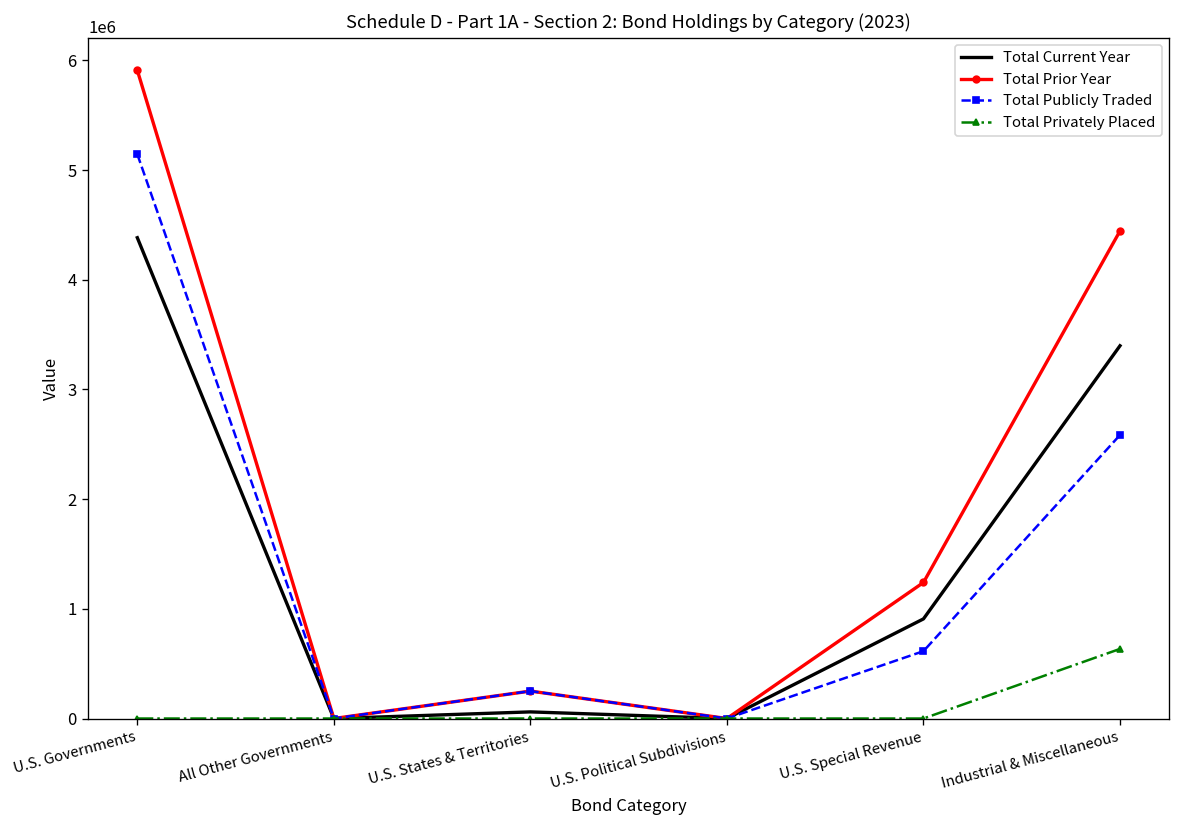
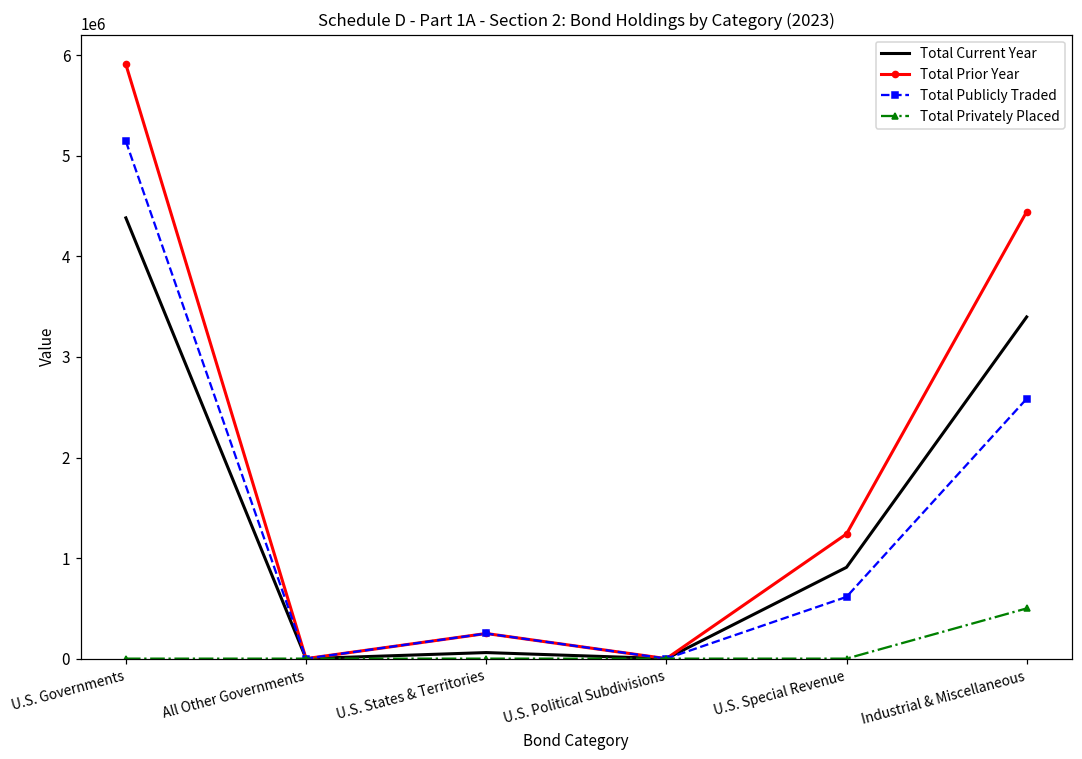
Total Privately Placed, Industrial & Miscellaneous: 600000 -> 500000
